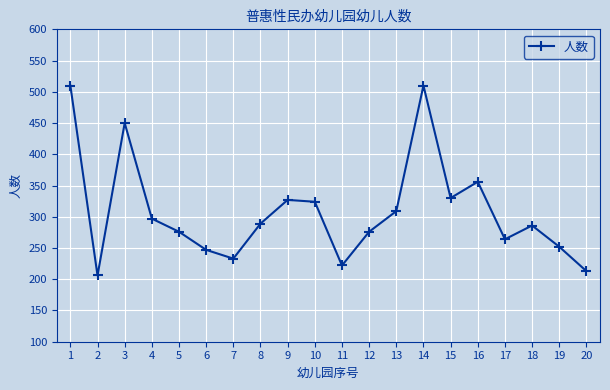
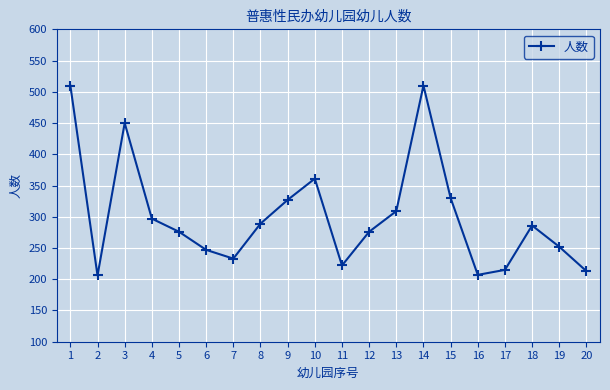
10: 320 -> 360
16: 360 -> 210
17: 260 -> 220
